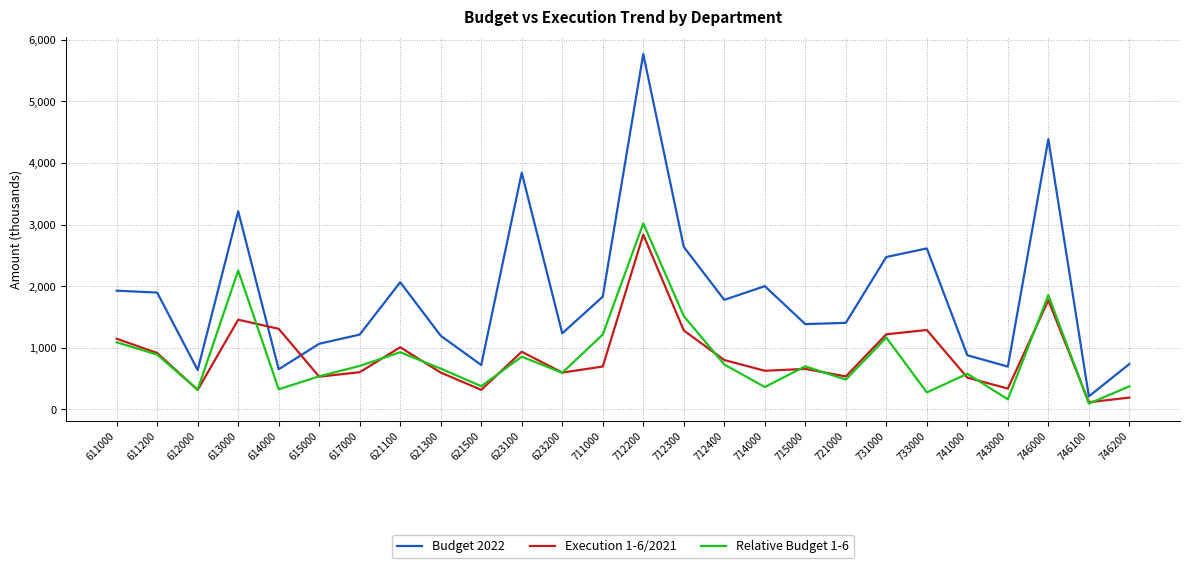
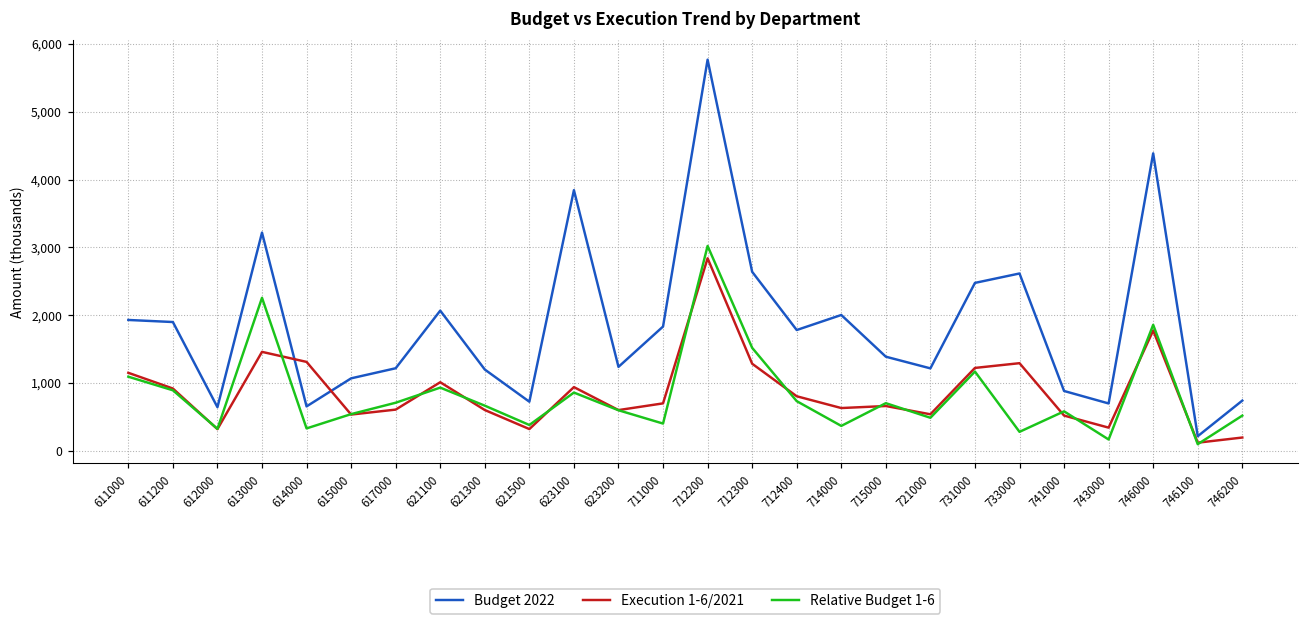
Relative Budget 1-6, 711000: 1,200 -> 400
Budget 2022, 721000: 1,400 -> 1,200
Relative Budget 1-6, 746200: 400 -> 500
